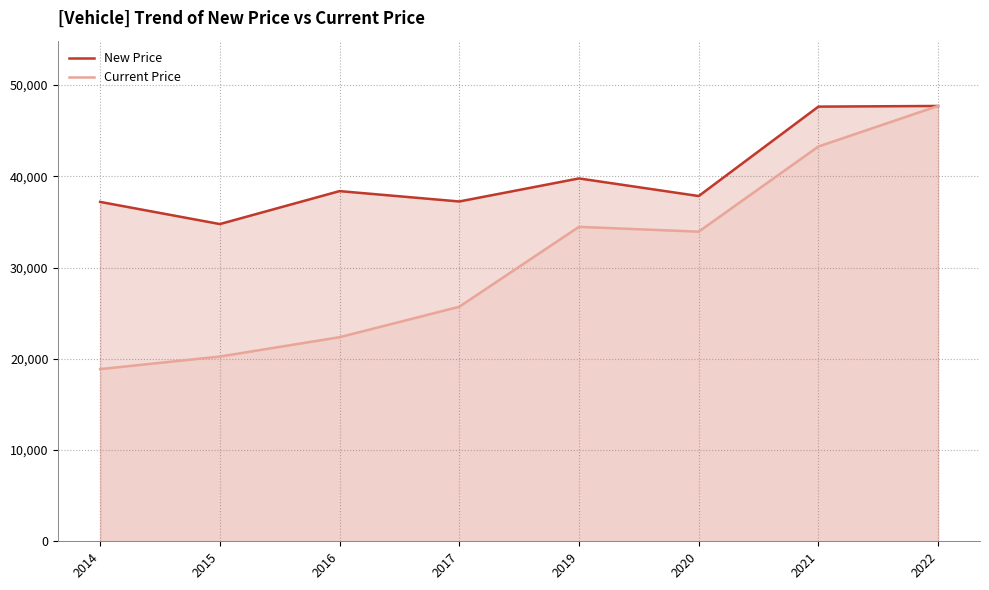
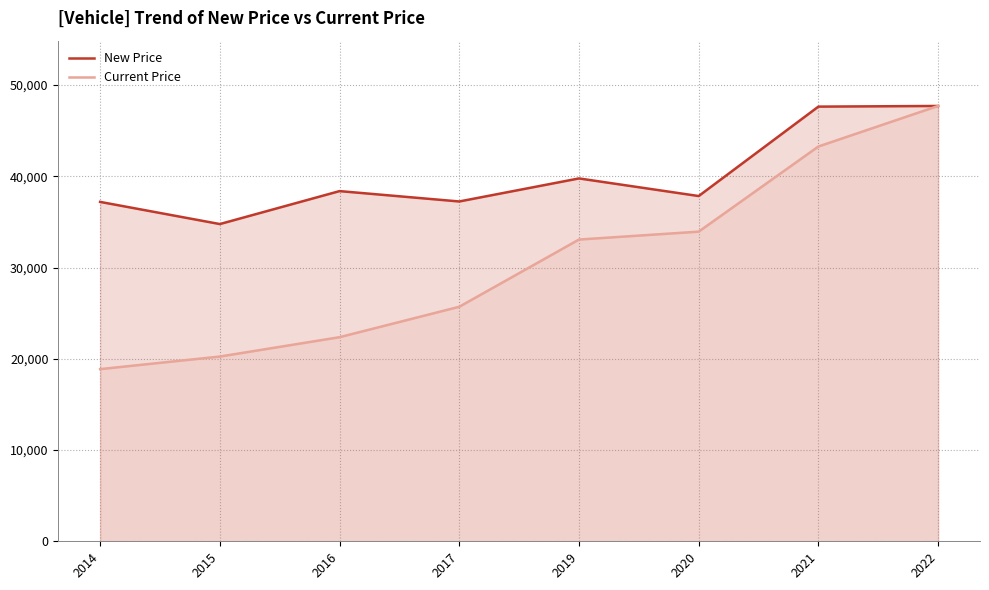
Current Price, 2019: 34,000 -> 33,000
